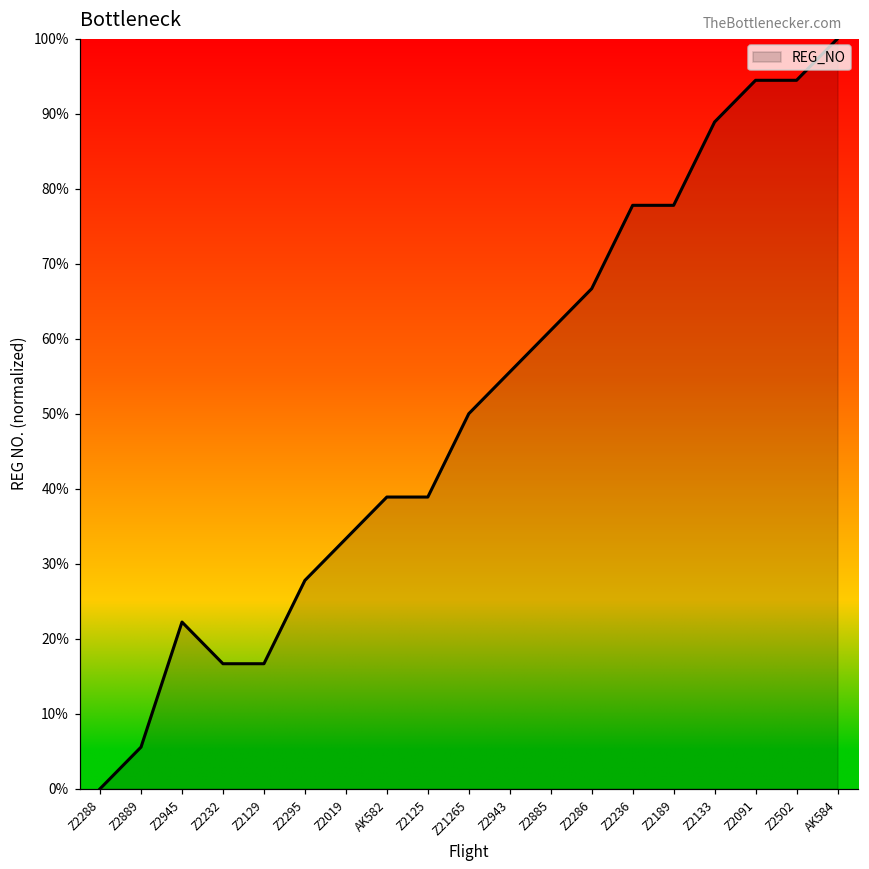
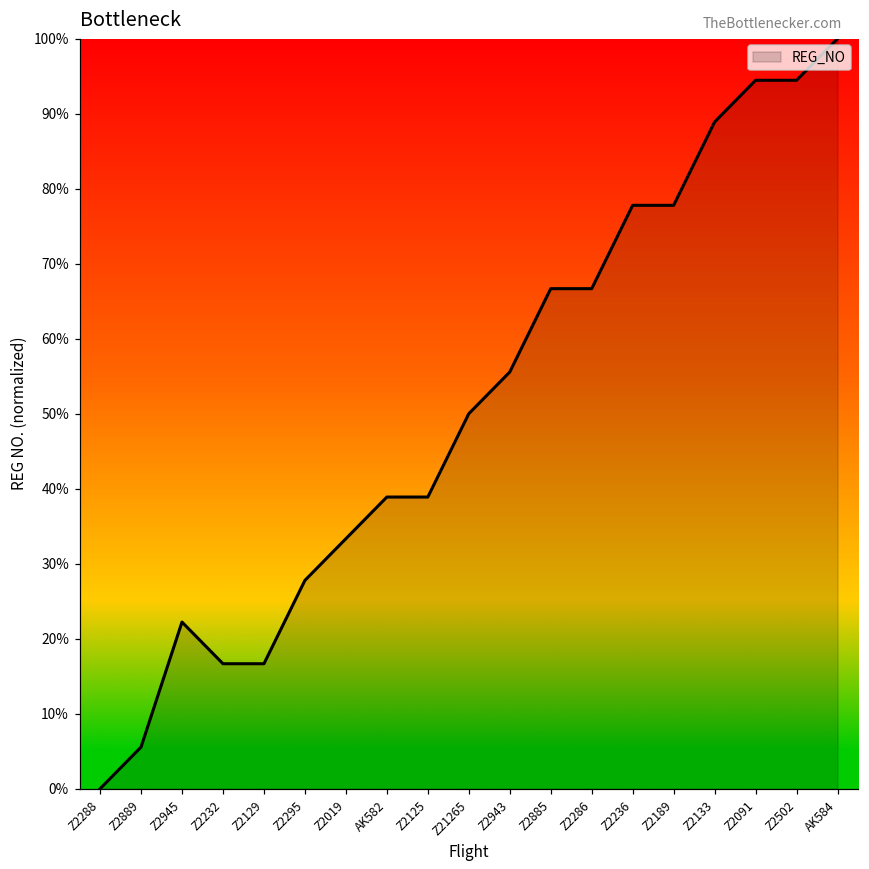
Z2885: 61% -> 67%
